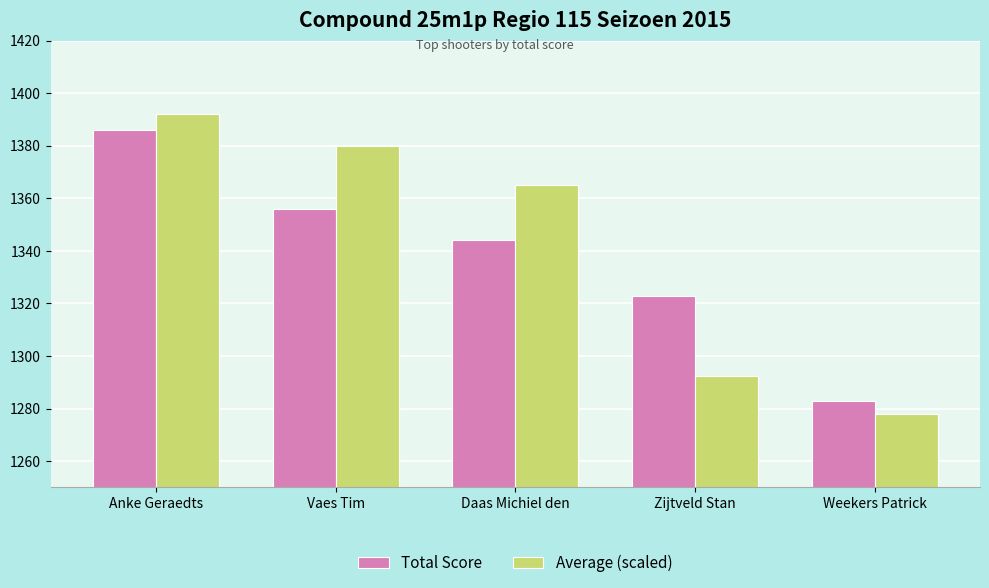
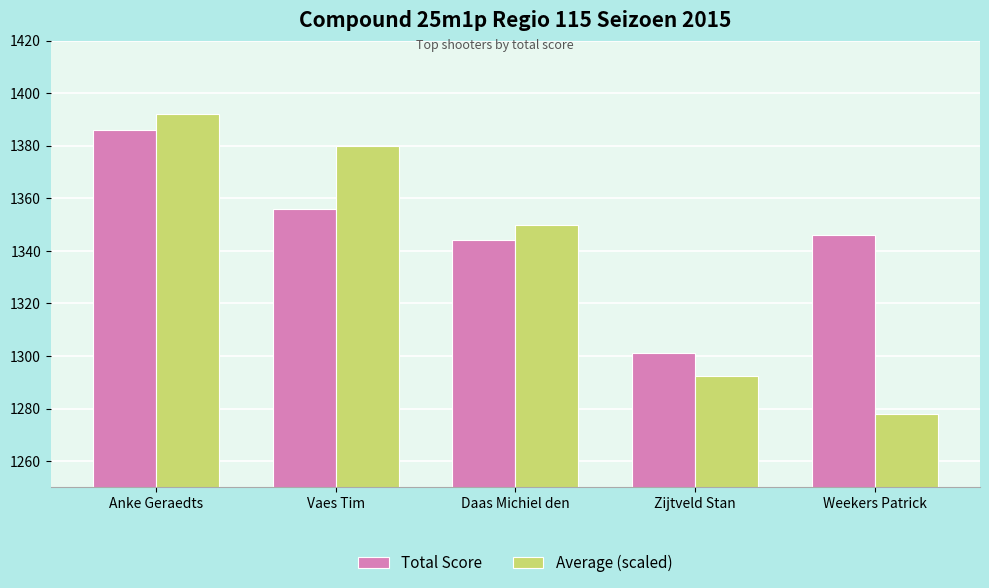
Average (scaled), Daas Michiel den: 1365 -> 1350
Total Score, Zijtveld Stan: 1323 -> 1301
Total Score, Weekers Patrick: 1283 -> 1346
